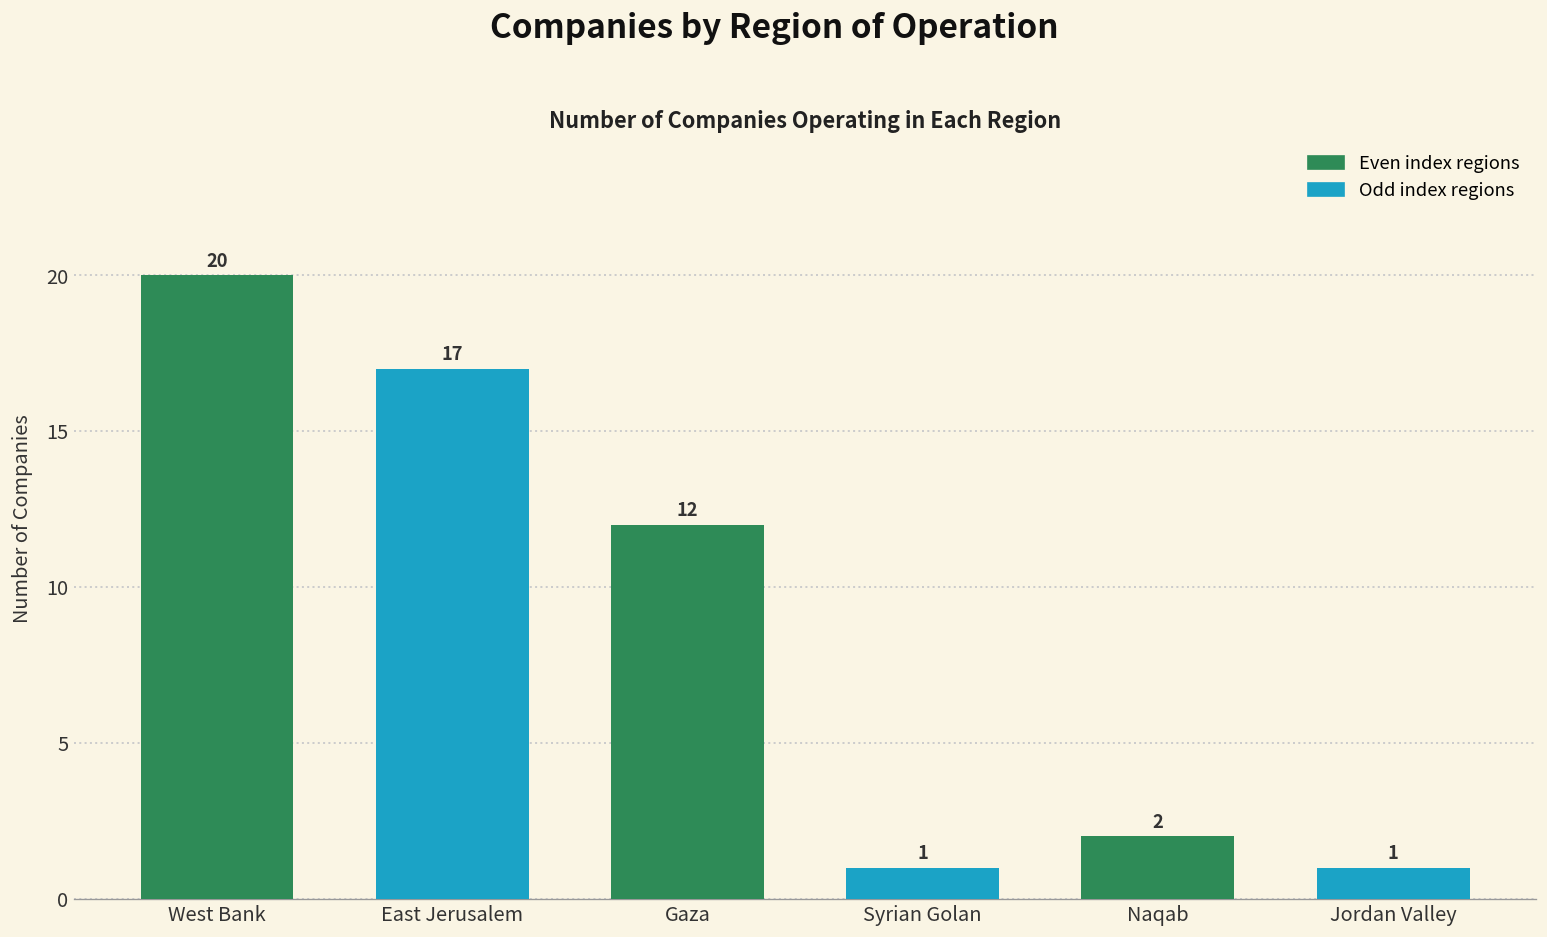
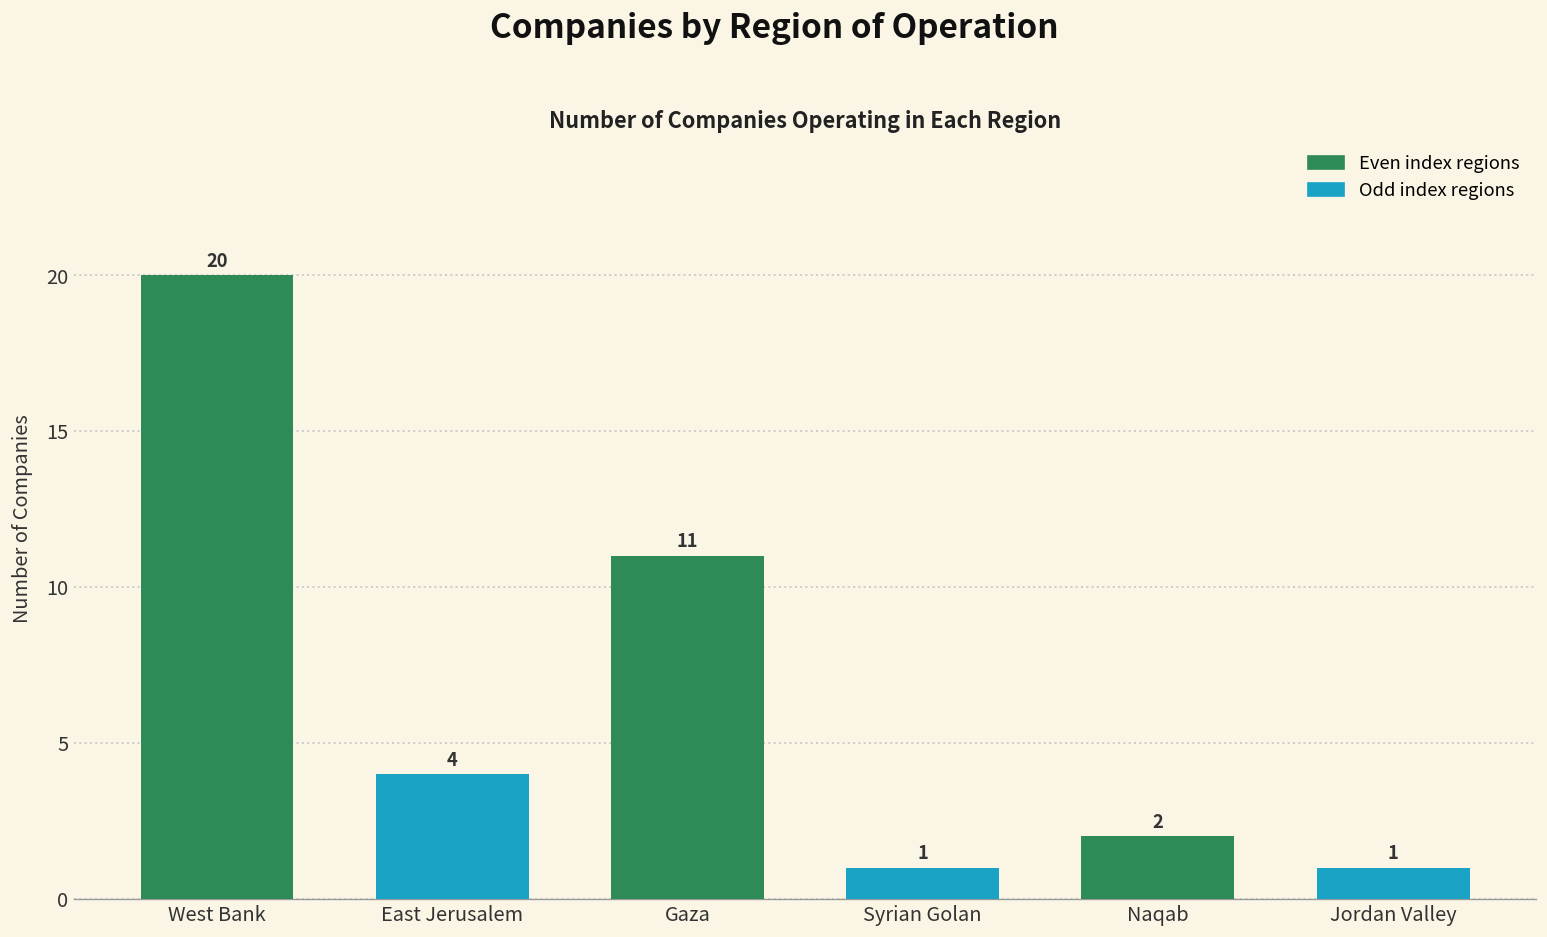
East Jerusalem: 17 -> 4
Gaza: 12 -> 11
